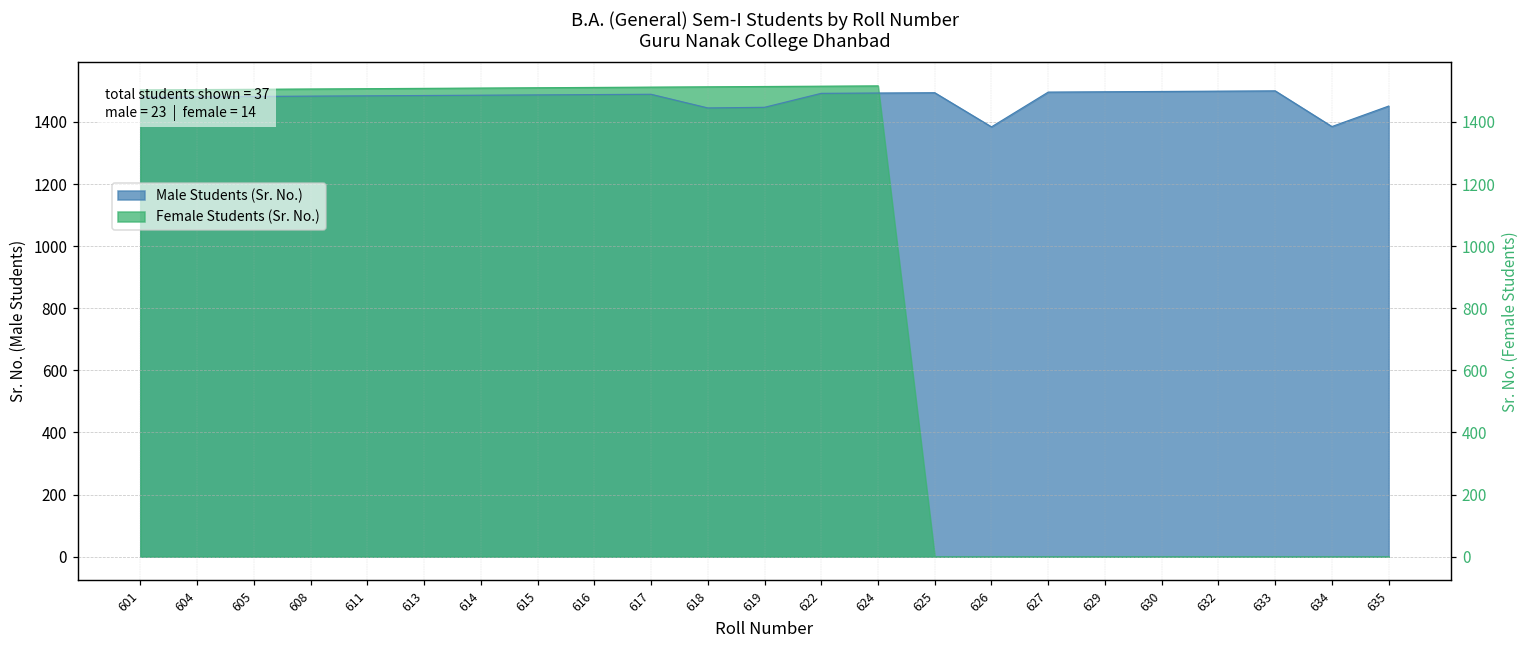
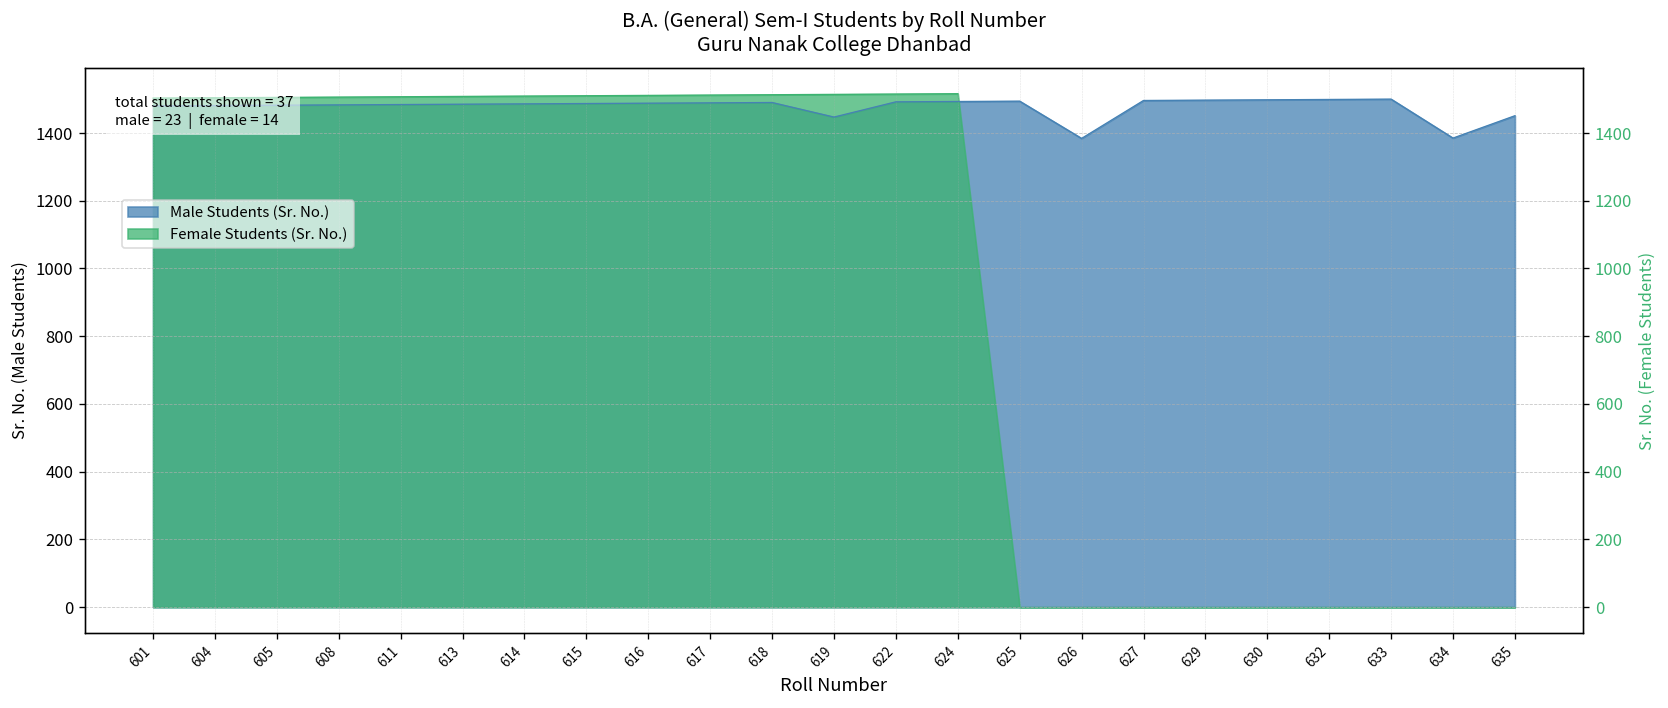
Male Students (Sr. No.), 618: 1450 -> 1490
